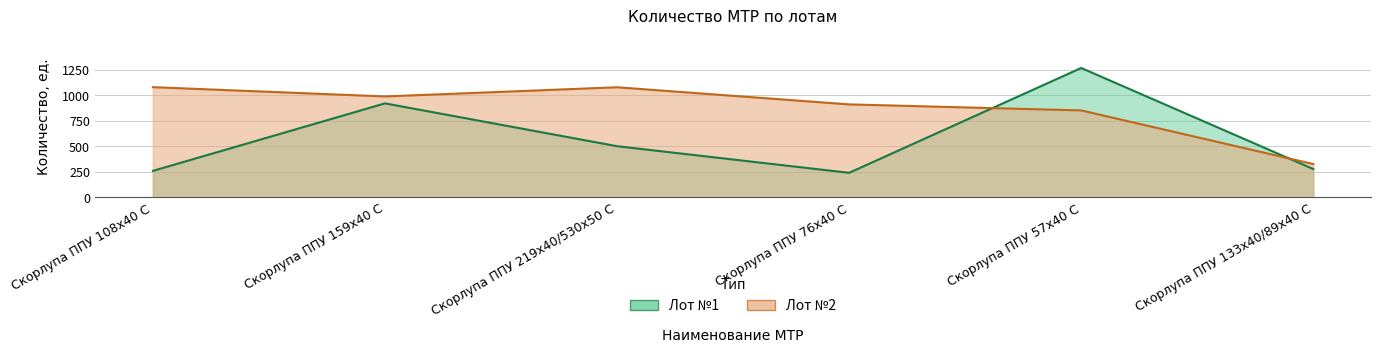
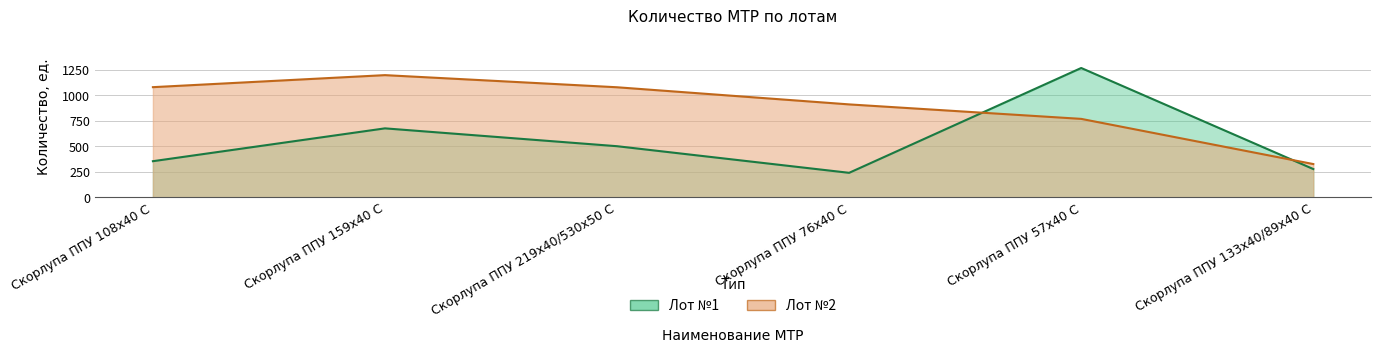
Лот №1, Скорлупа ППУ 108х40 С: 260 -> 360
Лот №1, Скорлупа ППУ 159х40 С: 920 -> 680
Лот №2, Скорлупа ППУ 159х40 С: 990 -> 1200
Лот №2, Скорлупа ППУ 57х40 С: 850 -> 770
